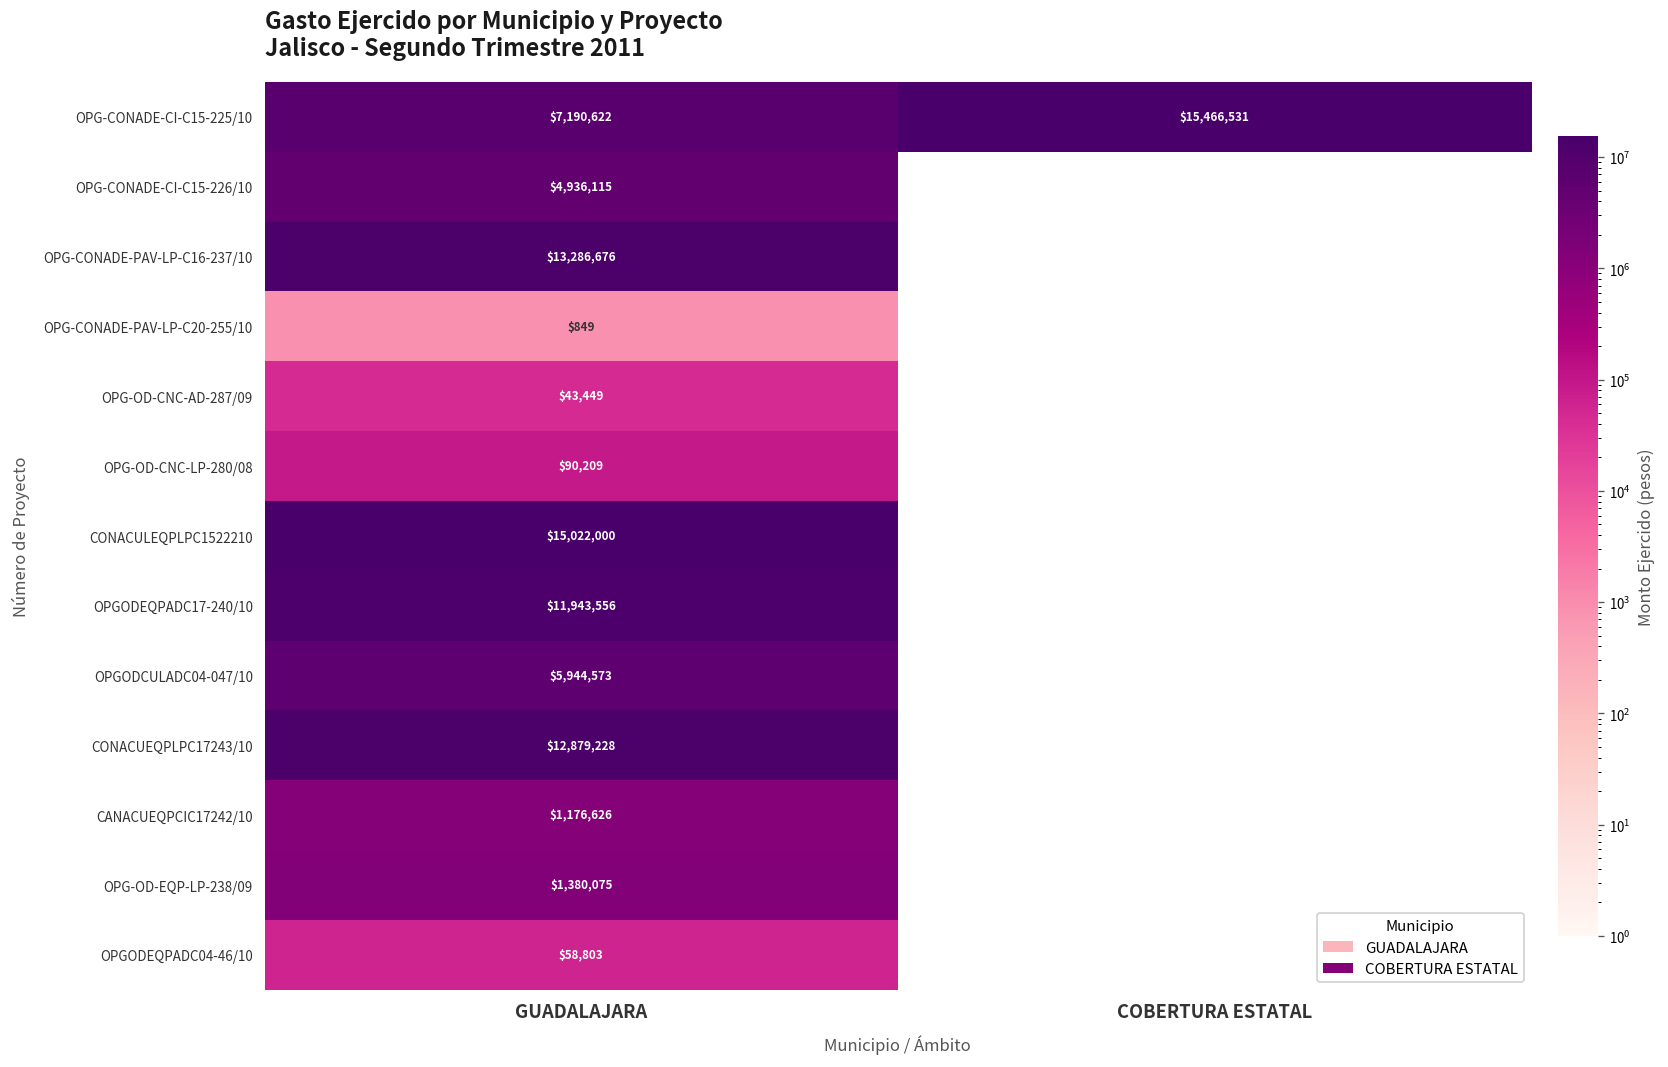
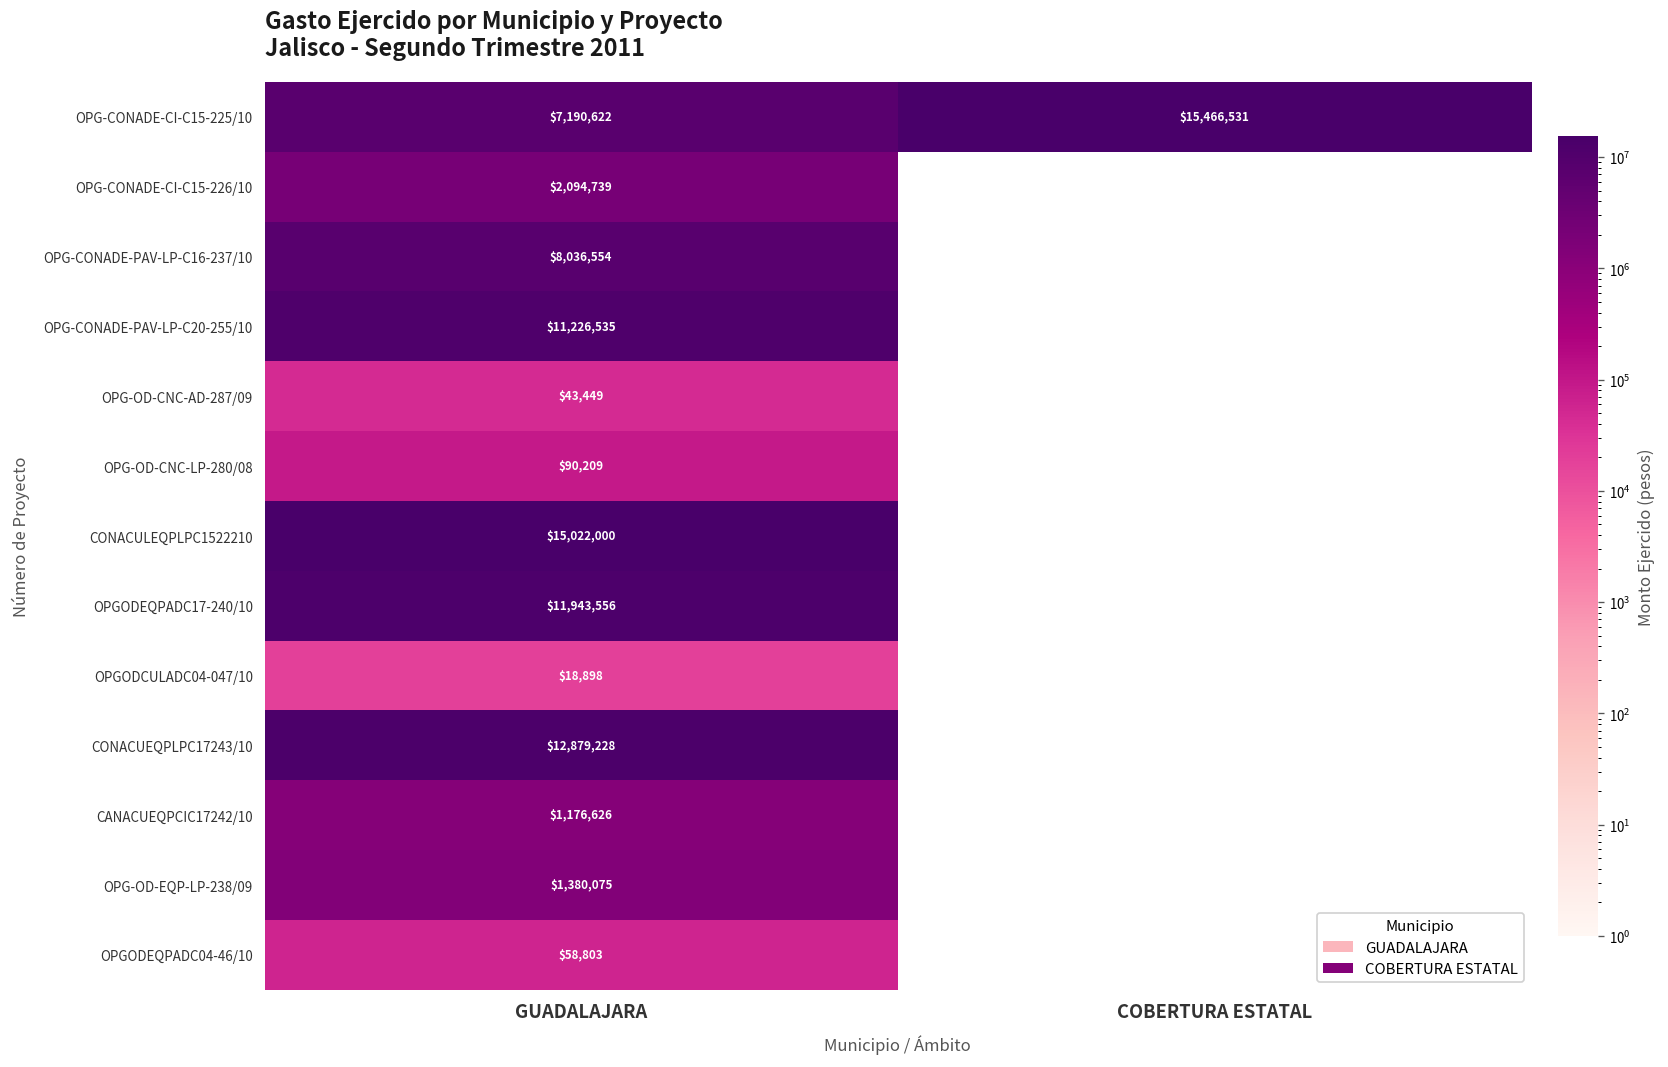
OPG-CONADE-CI-C15-226/10, GUADALAJARA: $4,936,115 -> $2,094,739
OPG-CONADE-PAV-LP-C16-237/10, GUADALAJARA: $13,286,676 -> $8,036,554
OPG-CONADE-PAV-LP-C20-255/10, GUADALAJARA: $849 -> $11,226,535
OPGODCULADC04-047/10, GUADALAJARA: $5,944,573 -> $18,898
